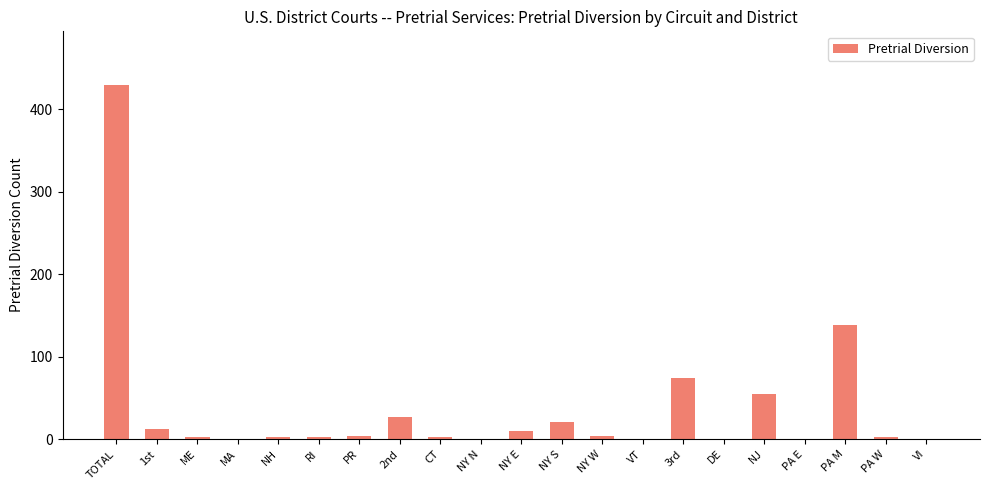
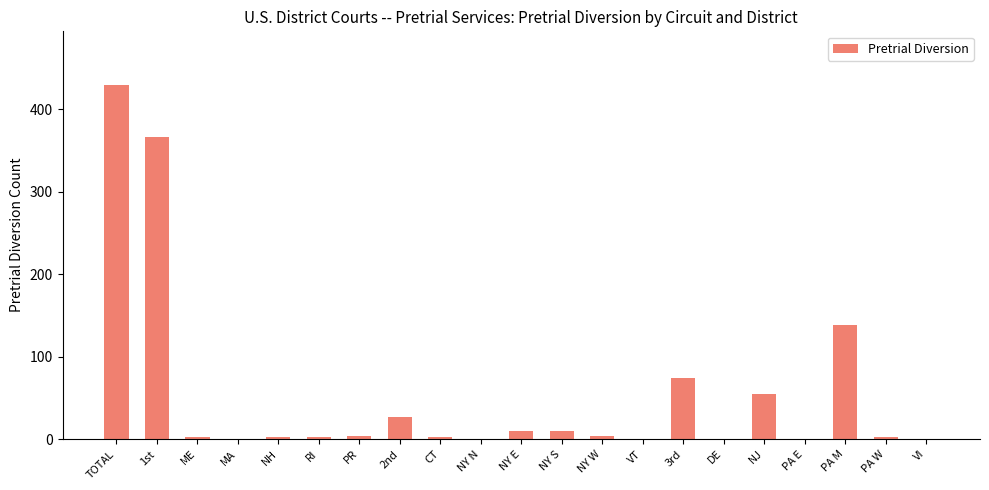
1st: 10 -> 370
NY S: 20 -> 10
